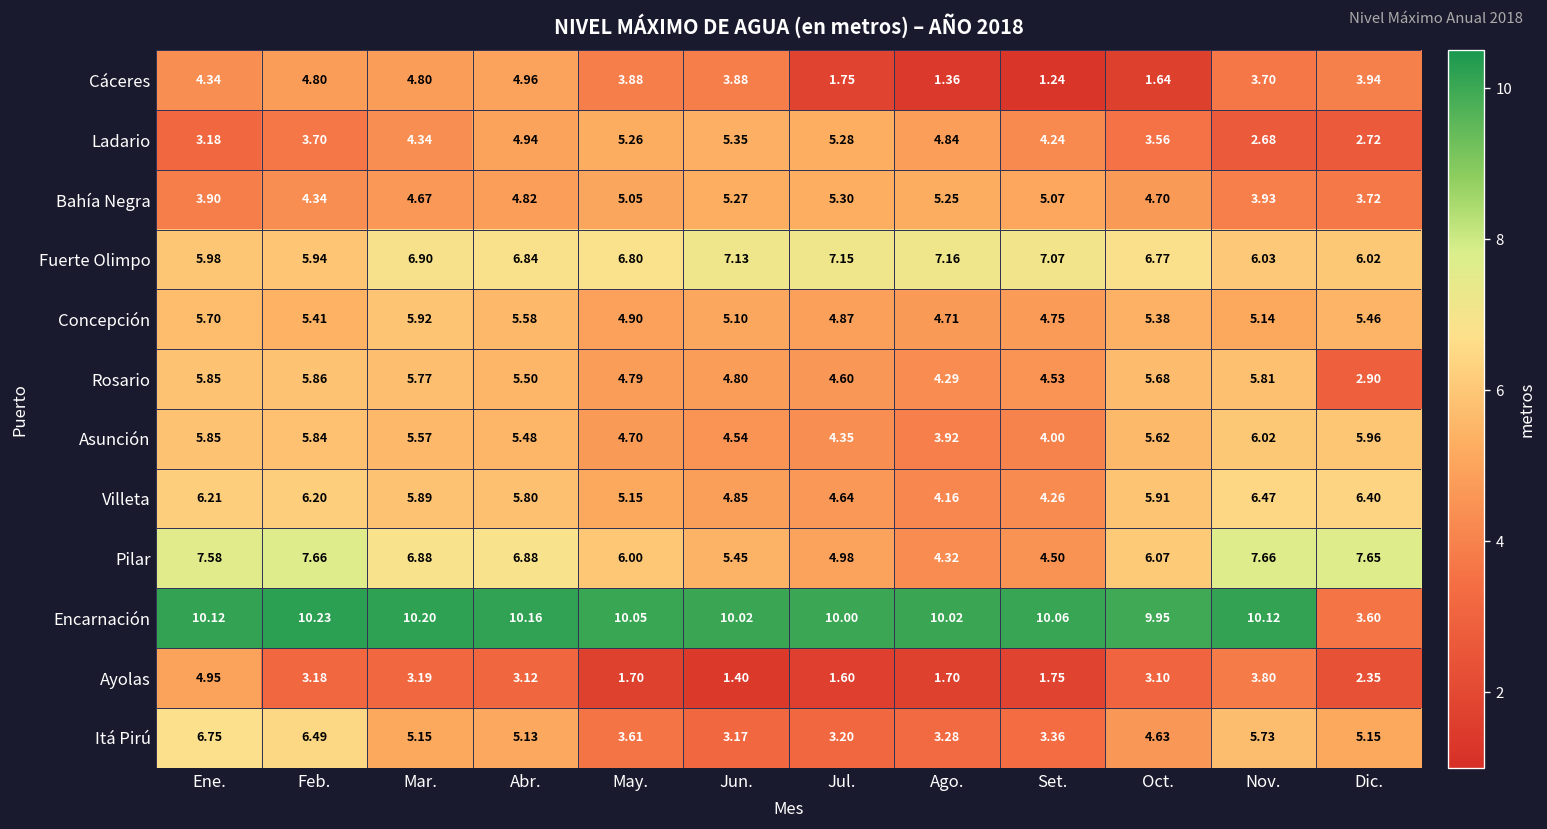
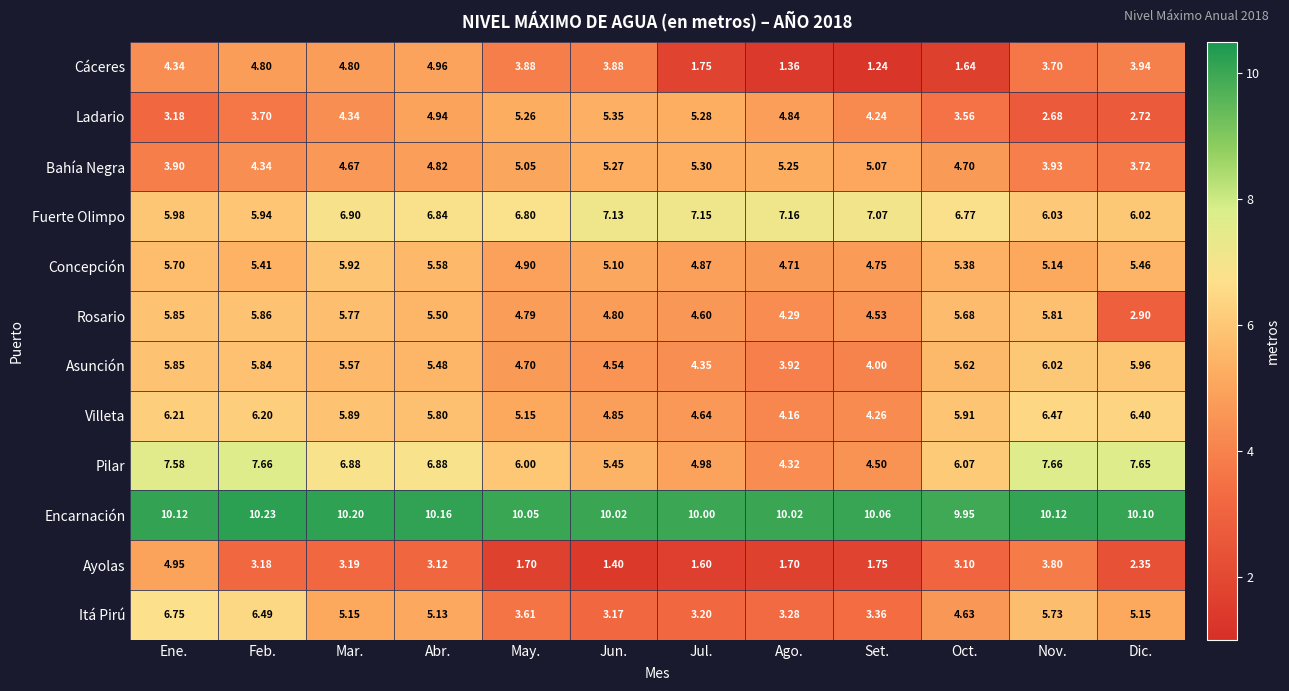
Encarnación, Dic.: 3.60 -> 10.10
